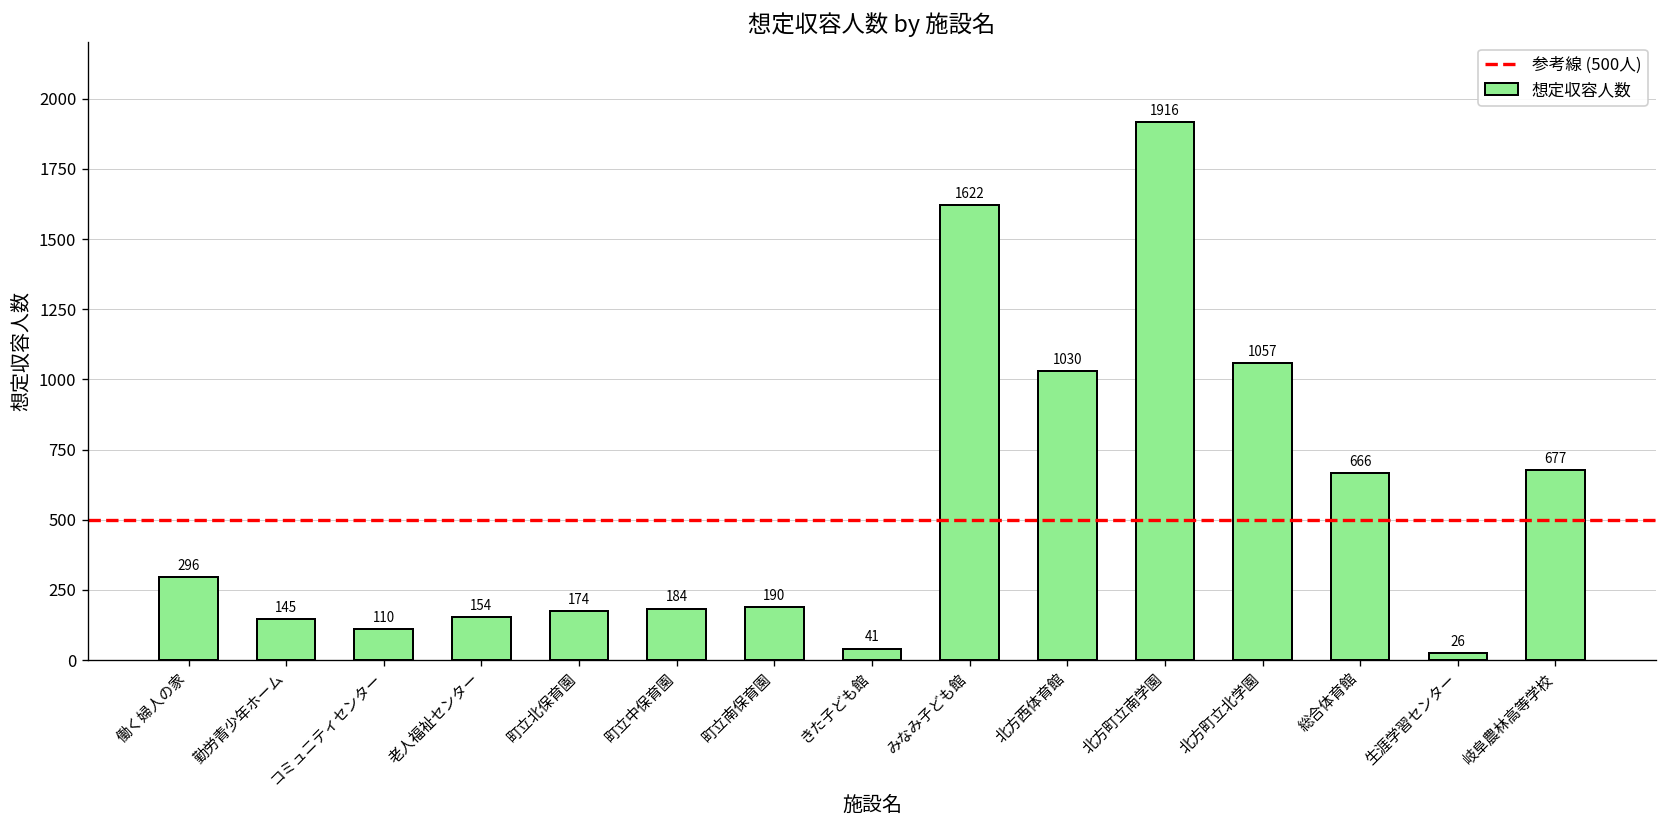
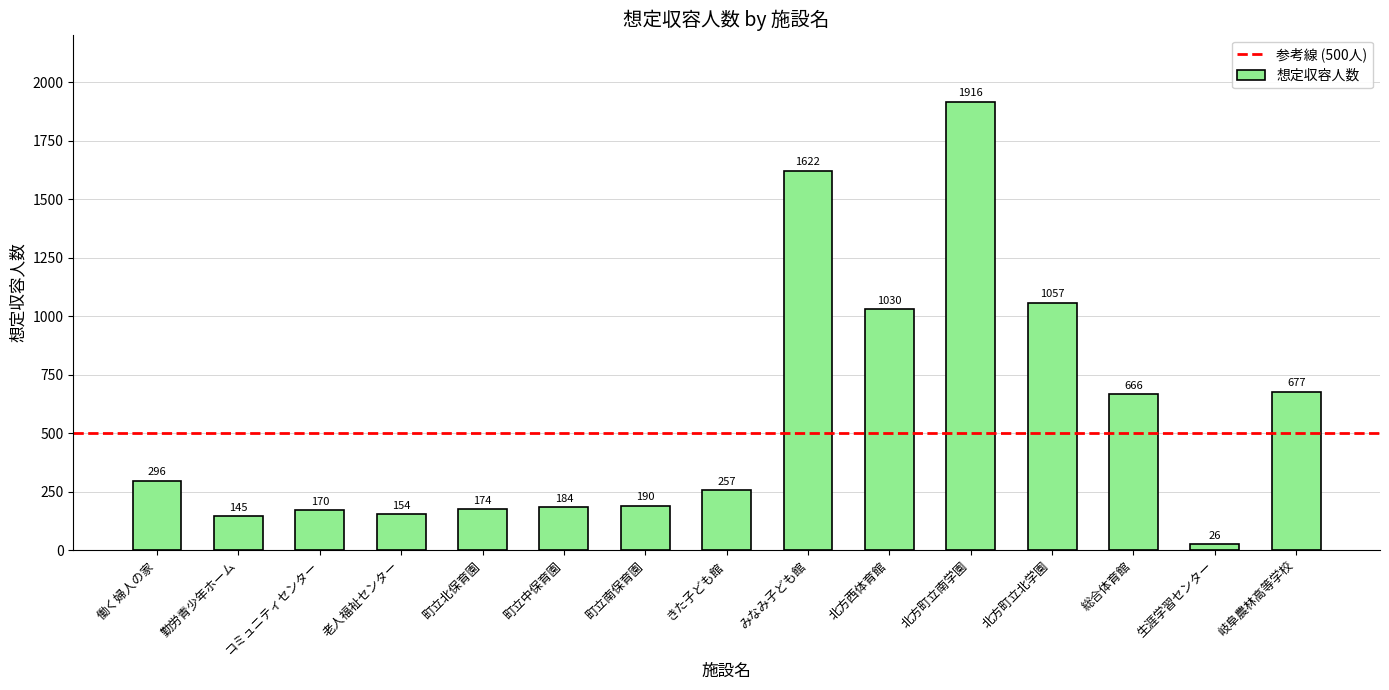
コミュニティセンター: 110 -> 170
きた子ども館: 41 -> 257
